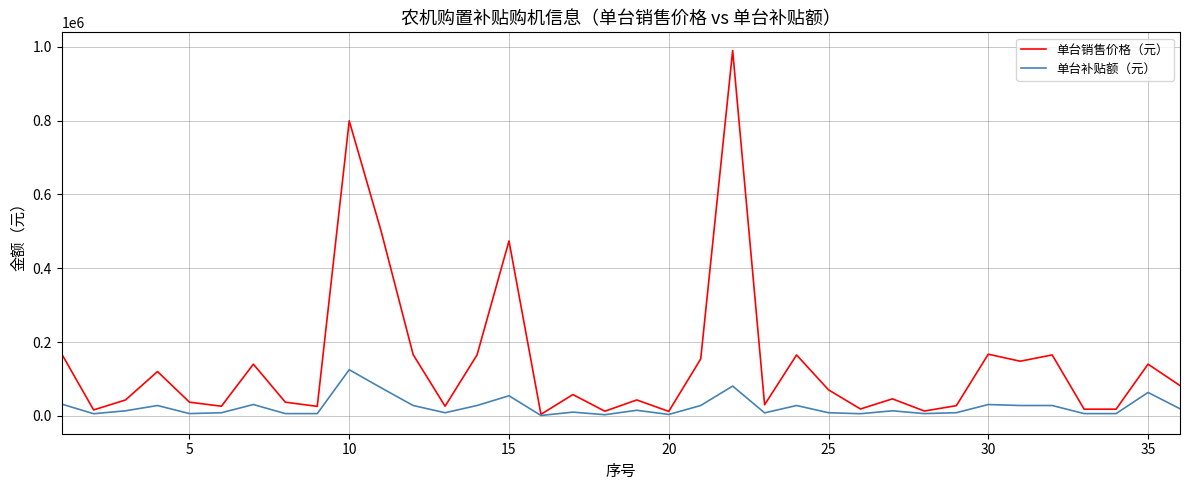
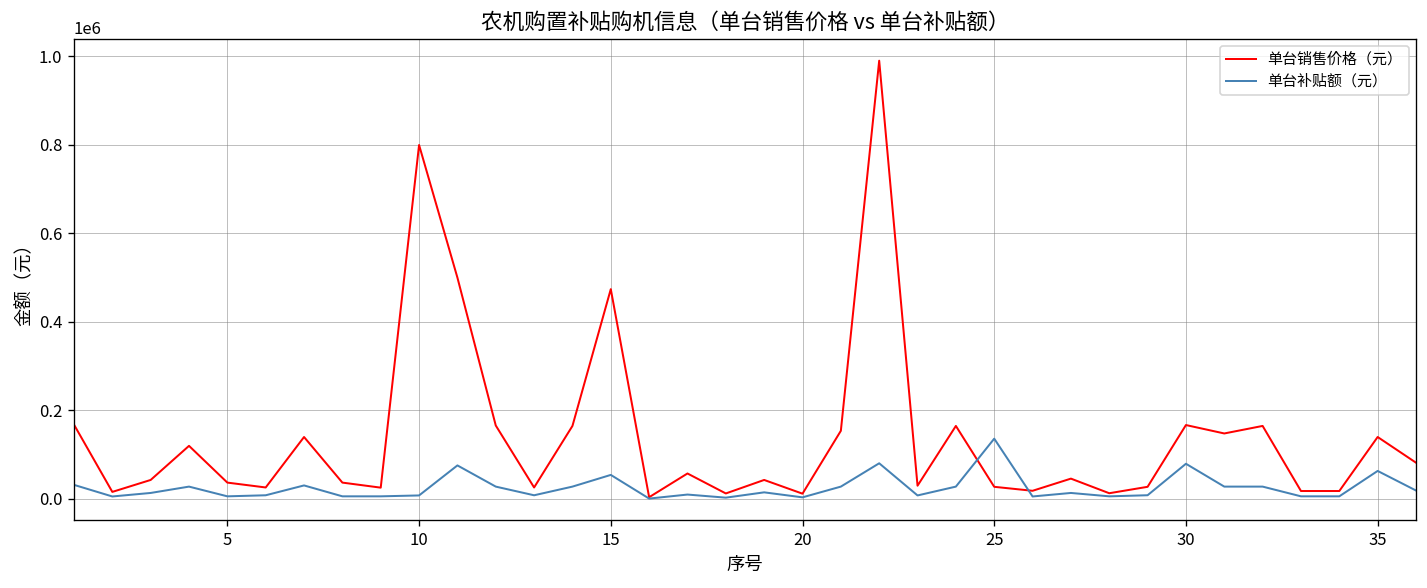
单台补贴额（元）, 10: 120000 -> 10000
单台销售价格（元）, 25: 70000 -> 30000
单台补贴额（元）, 25: 10000 -> 140000
单台补贴额（元）, 30: 30000 -> 80000
